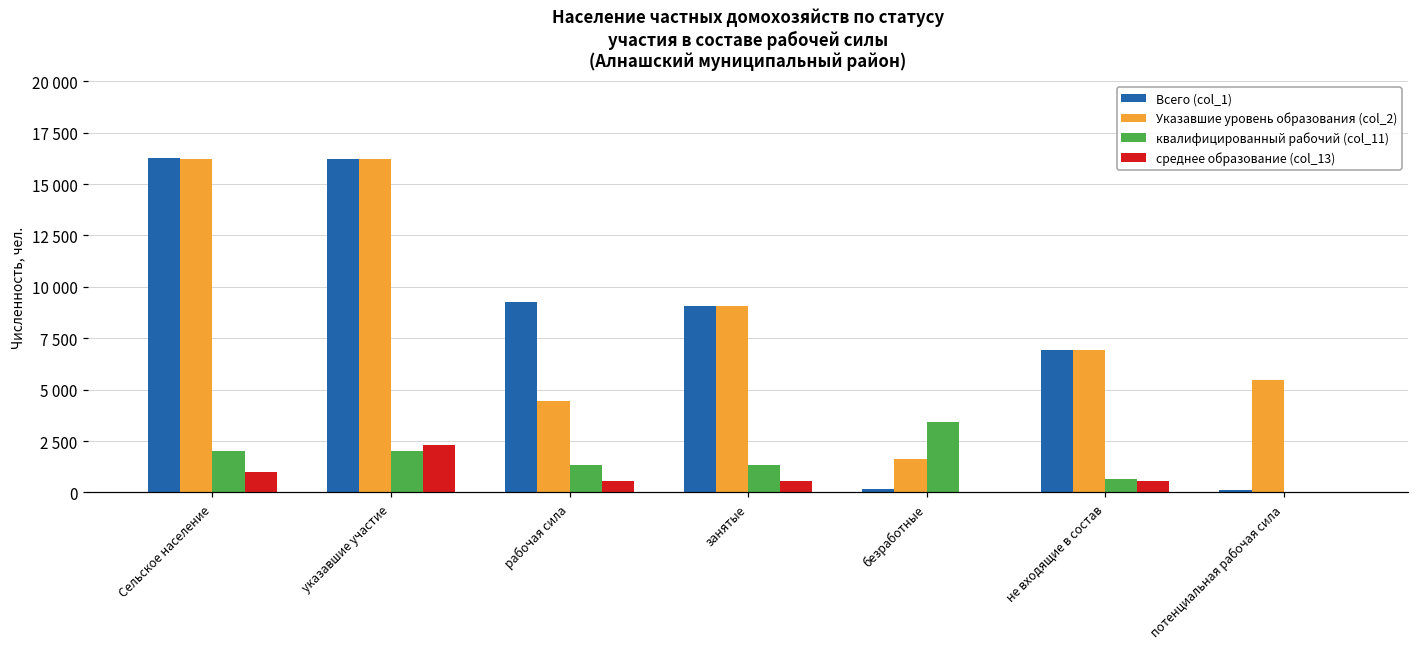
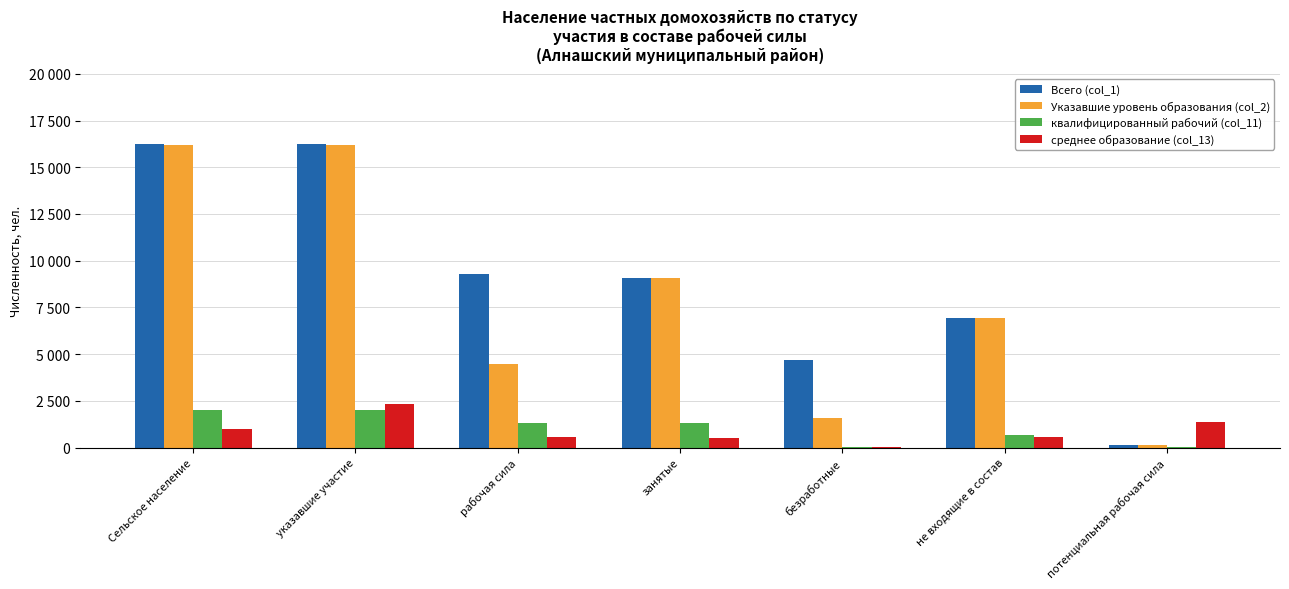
Всего (col_1), безработные: 200 -> 4700
квалифицированный рабочий (col_11), безработные: 3400 -> 0
Указавшие уровень образования (col_2), потенциальная рабочая сила: 5500 -> 100
среднее образование (col_13), потенциальная рабочая сила: 0 -> 1300
